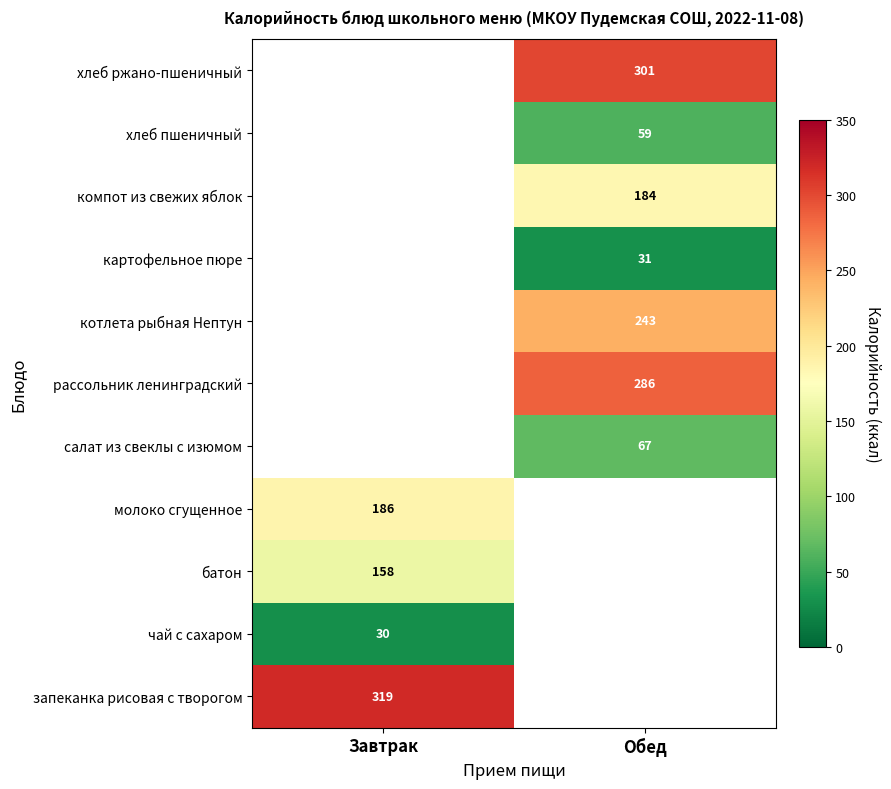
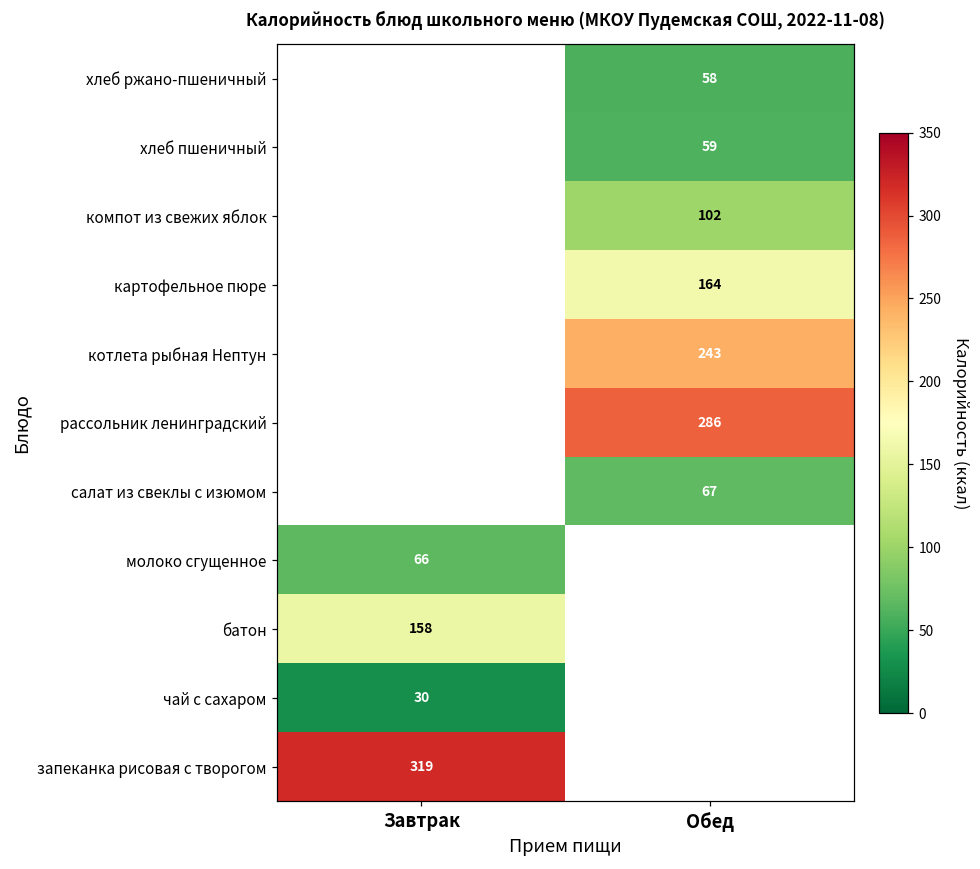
хлеб ржано-пшеничный, Обед: 301 -> 58
компот из свежих яблок, Обед: 184 -> 102
картофельное пюре, Обед: 31 -> 164
молоко сгущенное, Завтрак: 186 -> 66
